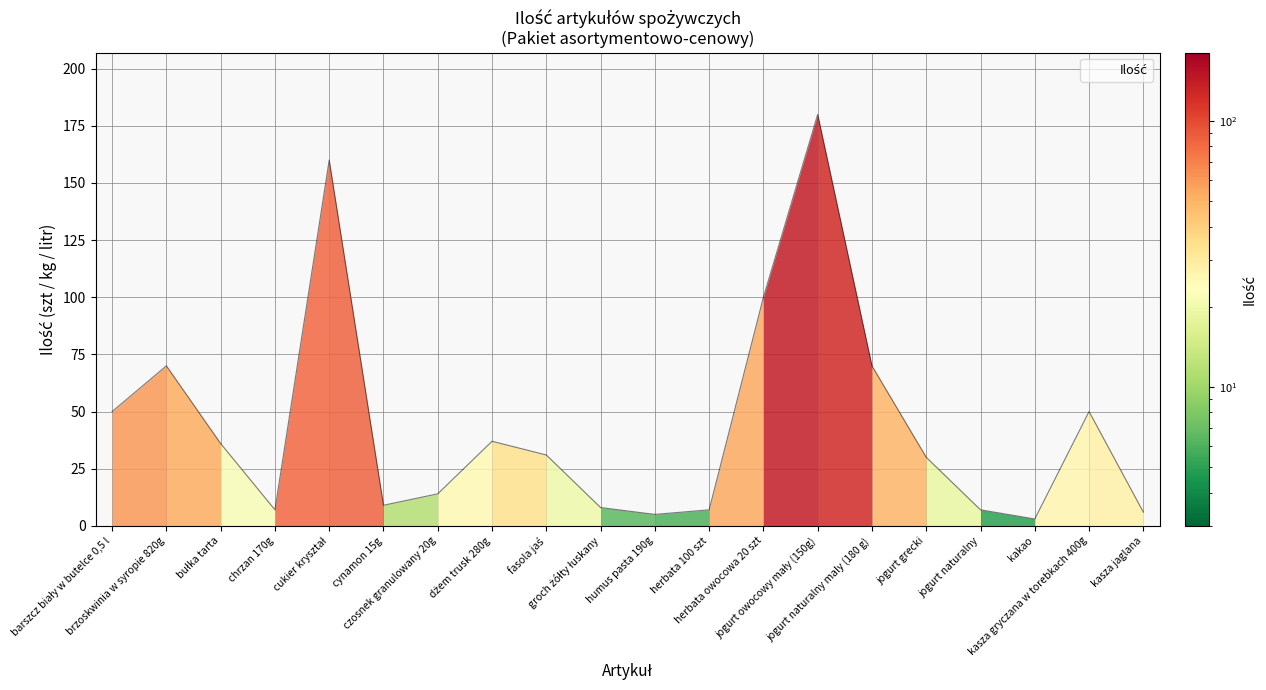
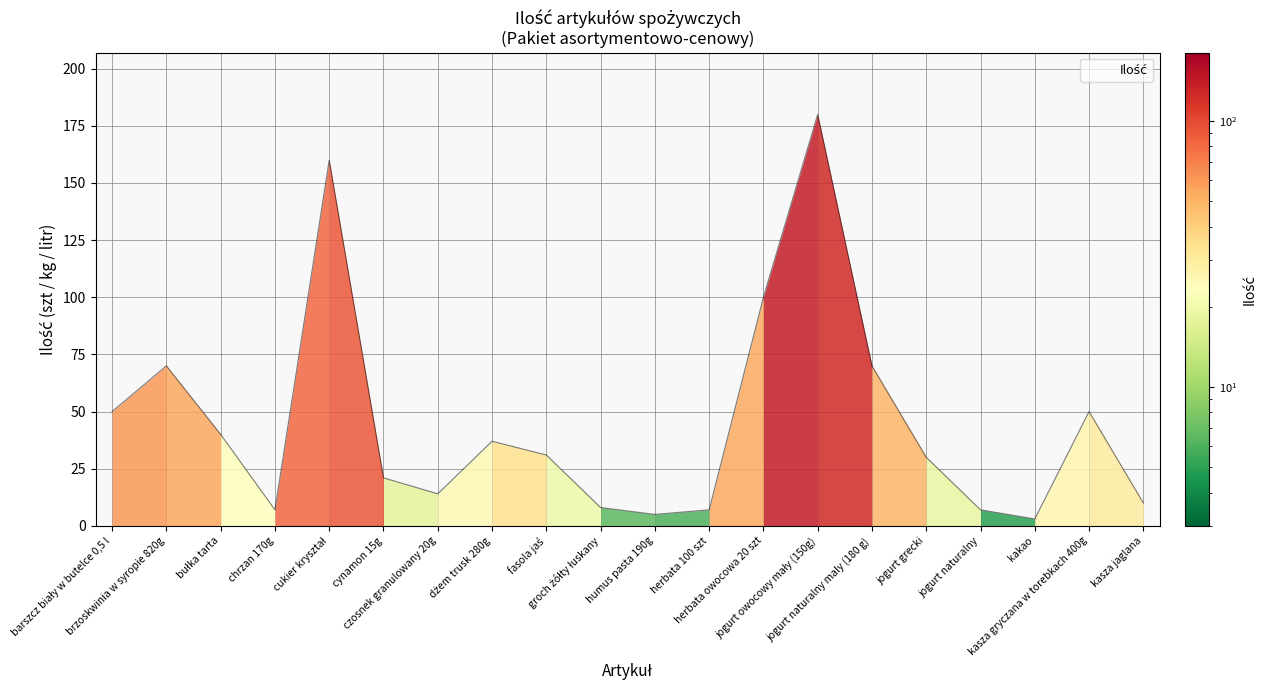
Ilość, bułka tarta: 36 -> 40
Ilość, cynamon 15g: 9 -> 21
Ilość, kasza jaglana: 6 -> 10
